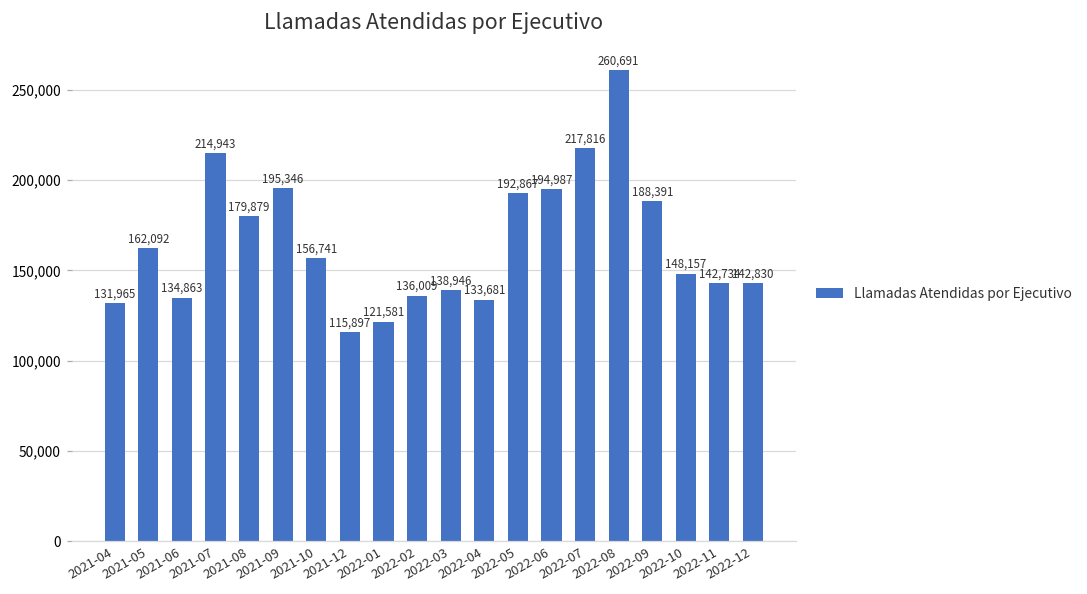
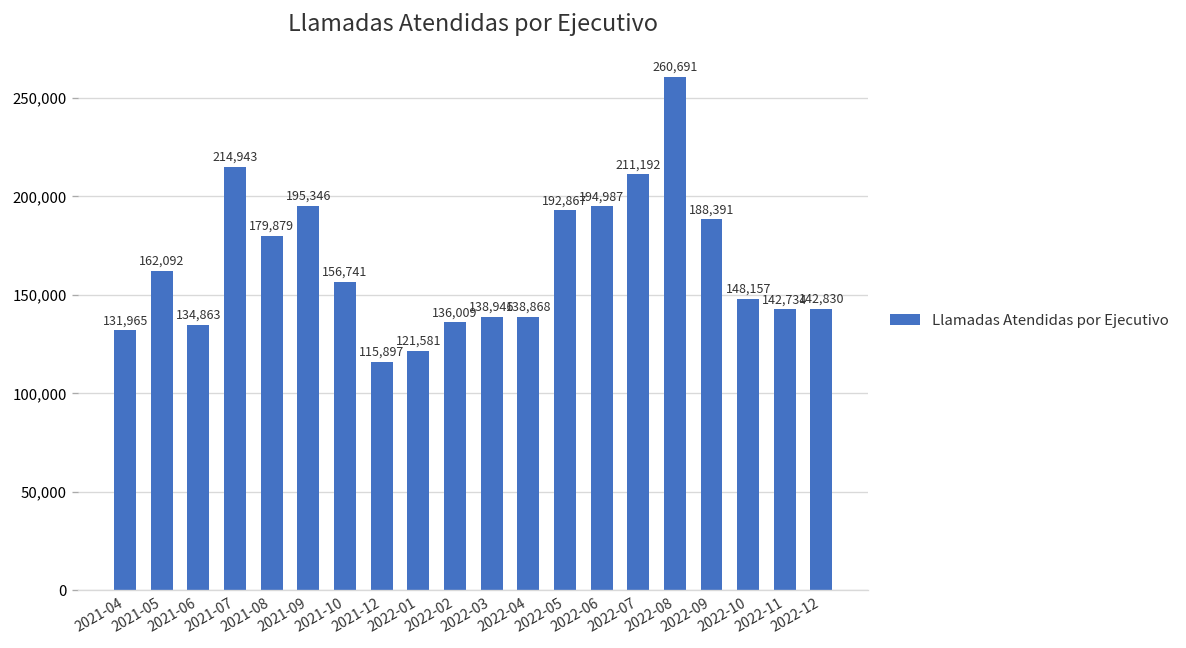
2022-04: 133,681 -> 138,868
2022-07: 217,816 -> 211,192
